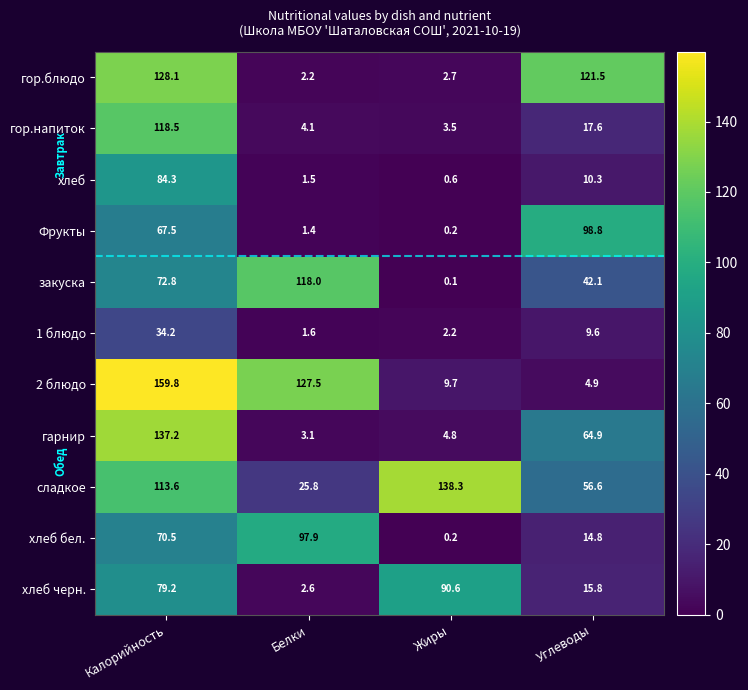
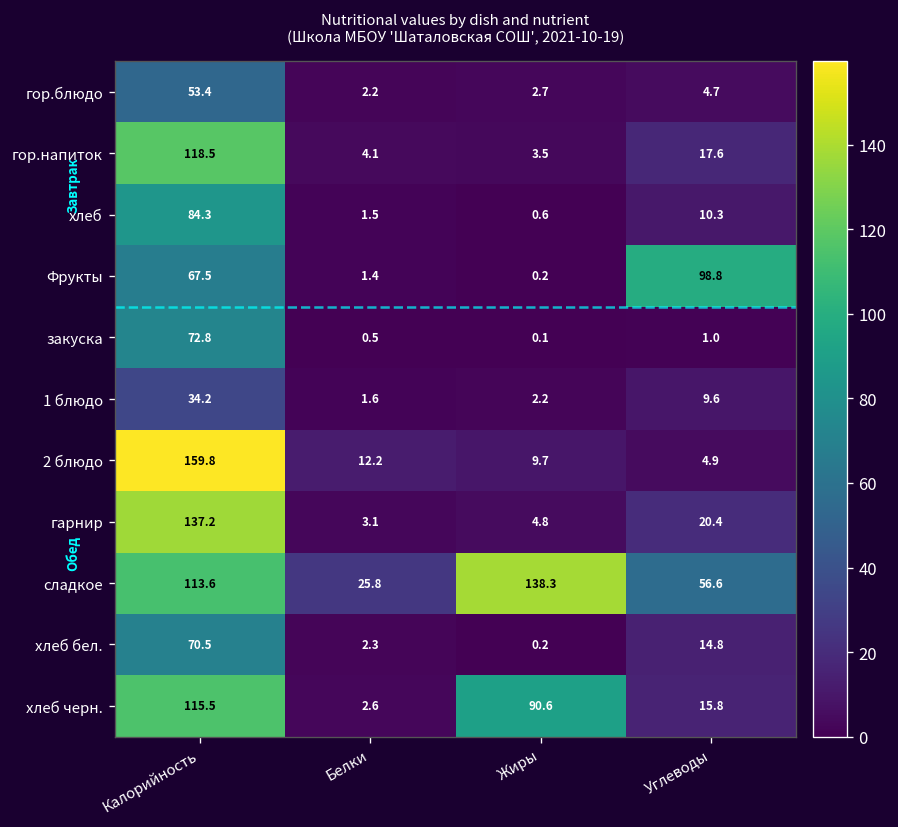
гор.блюдо, Калорийность: 128.1 -> 53.4
гор.блюдо, Углеводы: 121.5 -> 4.7
закуска, Белки: 118.0 -> 0.5
закуска, Углеводы: 42.1 -> 1.0
2 блюдо, Белки: 127.5 -> 12.2
гарнир, Углеводы: 64.9 -> 20.4
хлеб бел., Белки: 97.9 -> 2.3
хлеб черн., Калорийность: 79.2 -> 115.5
